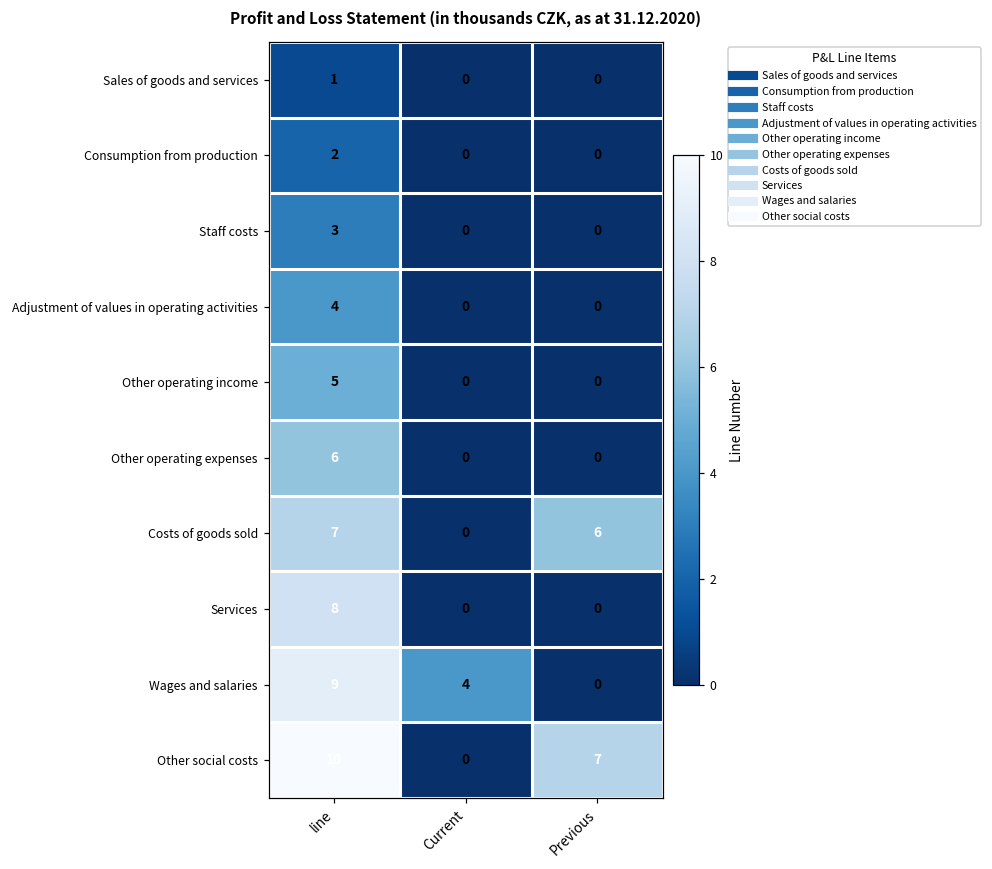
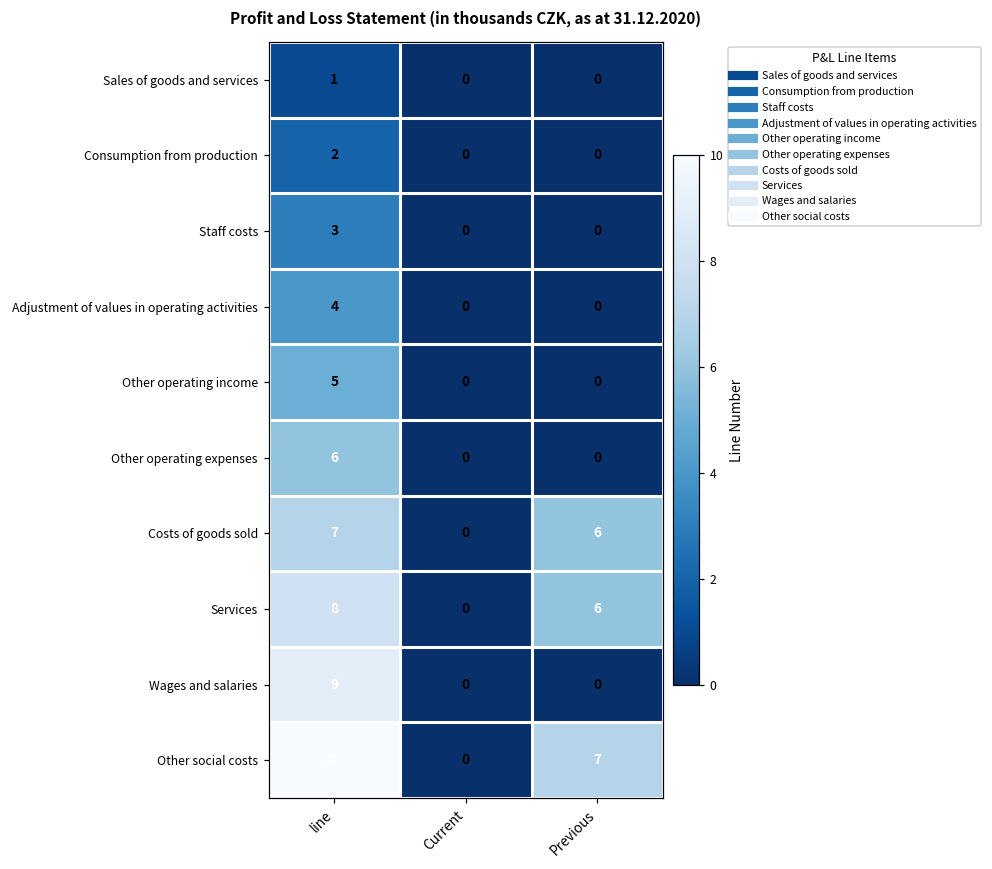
Services, Previous: 0 -> 6
Wages and salaries, Current: 4 -> 0
